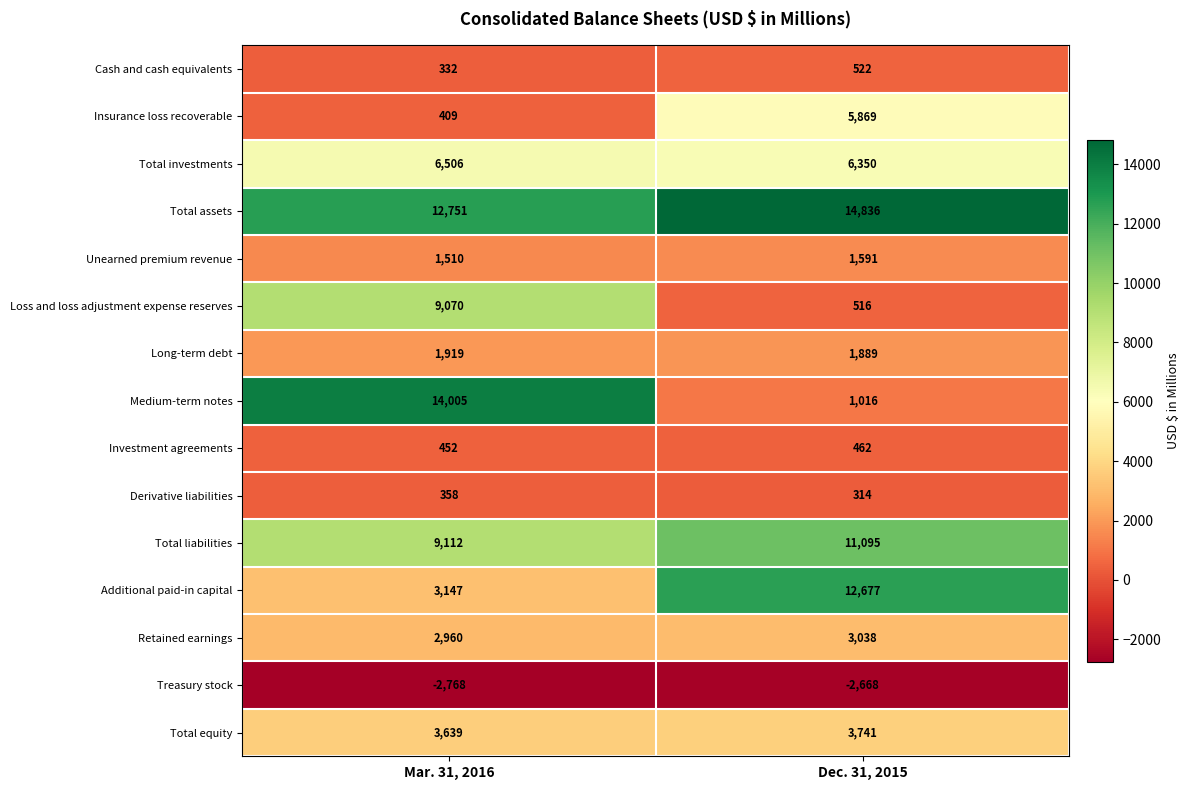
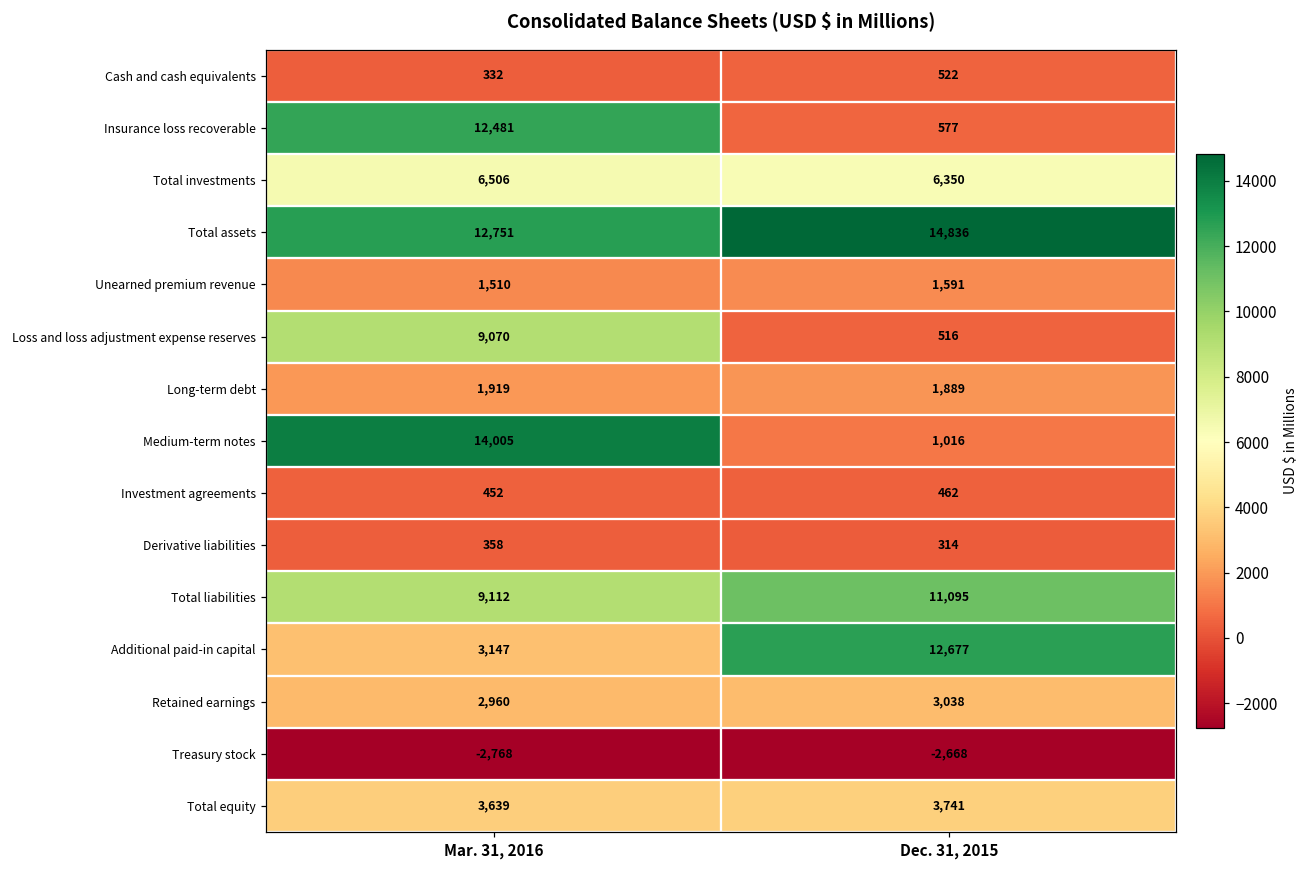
Insurance loss recoverable, Mar. 31, 2016: 409 -> 12,481
Insurance loss recoverable, Dec. 31, 2015: 5,869 -> 577
